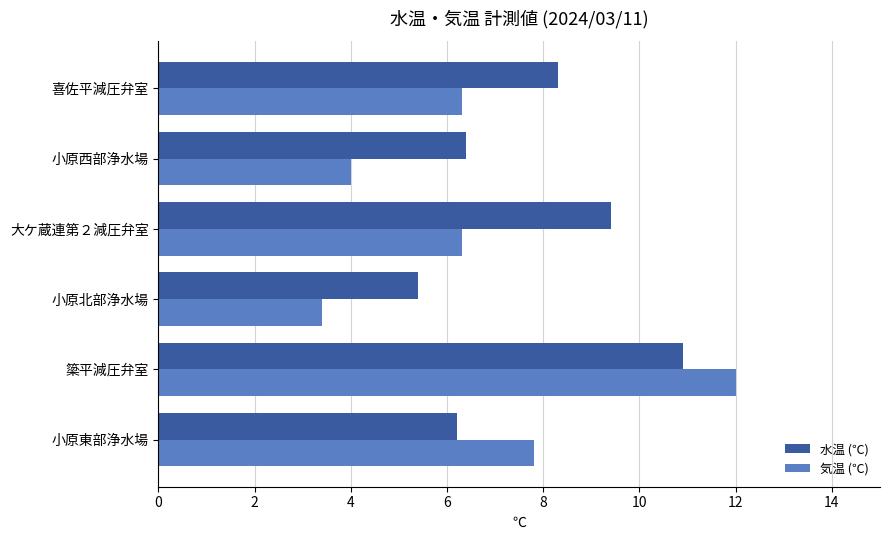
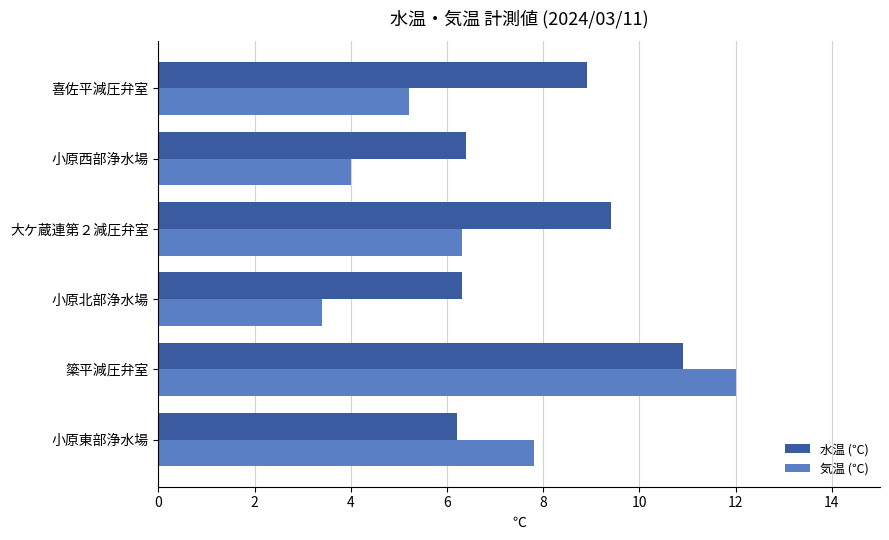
水温 (℃), 喜佐平減圧弁室: 8.3 -> 8.9
気温 (℃), 喜佐平減圧弁室: 6.3 -> 5.2
水温 (℃), 小原北部浄水場: 5.4 -> 6.3
